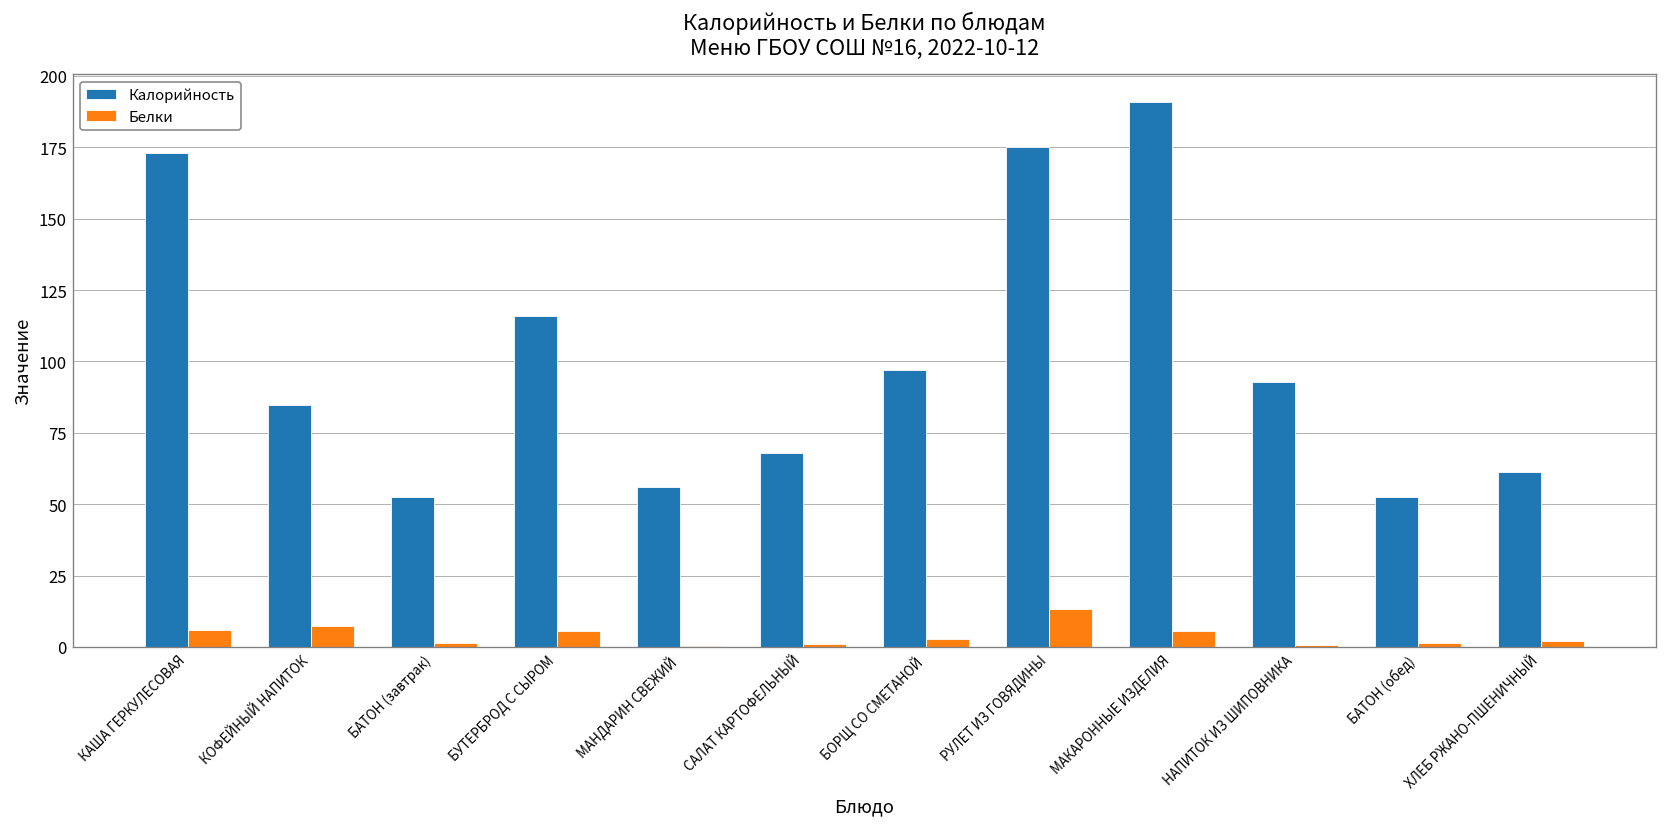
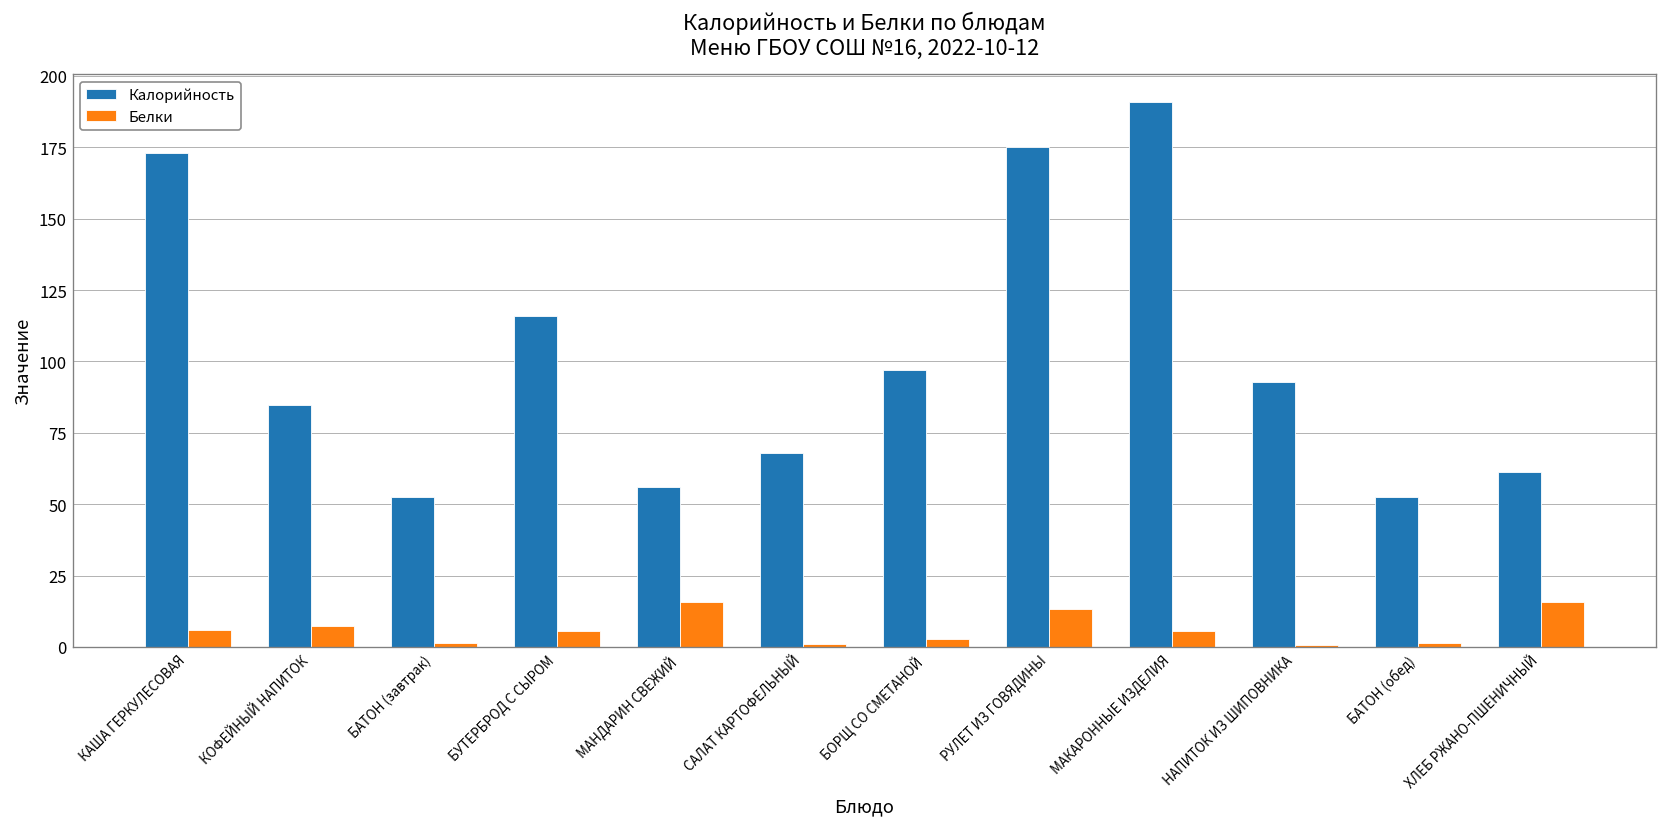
Белки, МАНДАРИН СВЕЖИЙ: 0 -> 16
Белки, ХЛЕБ РЖАНО-ПШЕНИЧНЫЙ: 2 -> 16
